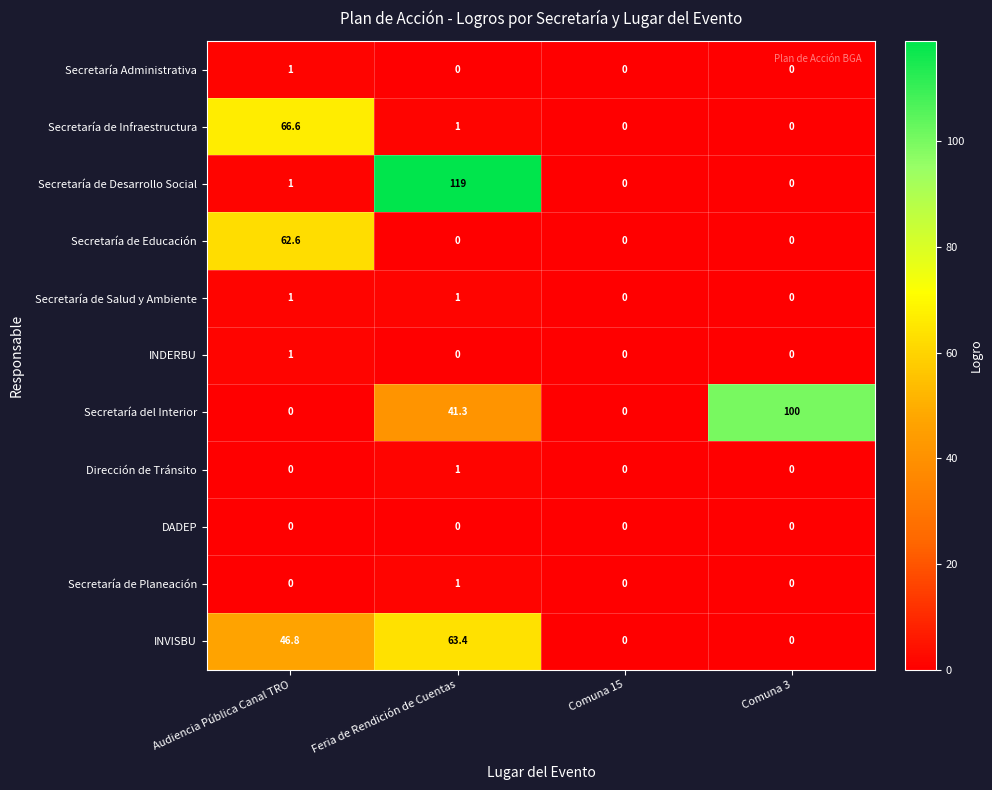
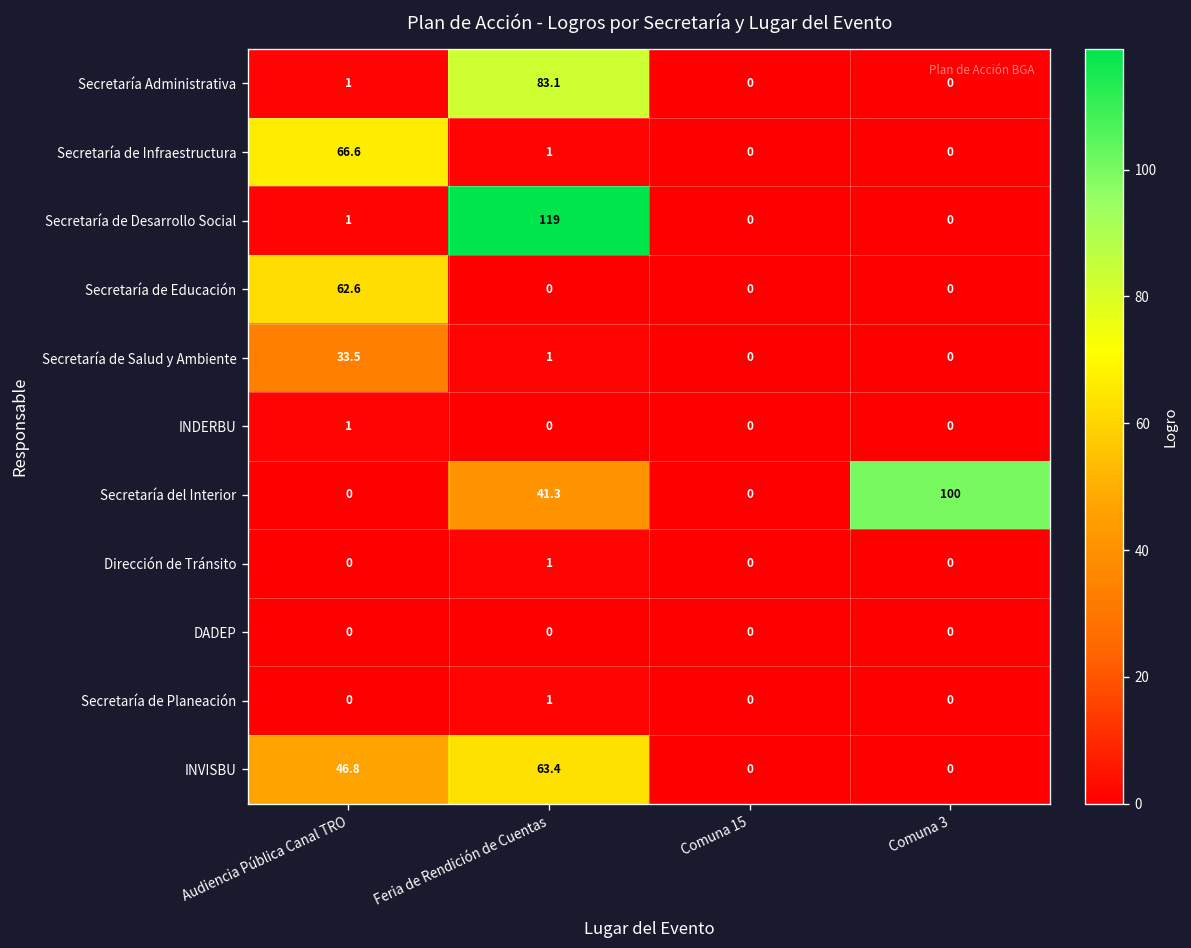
Secretaría Administrativa, Feria de Rendición de Cuentas: 0 -> 83.1
Secretaría de Salud y Ambiente, Audiencia Pública Canal TRO: 1 -> 33.5
